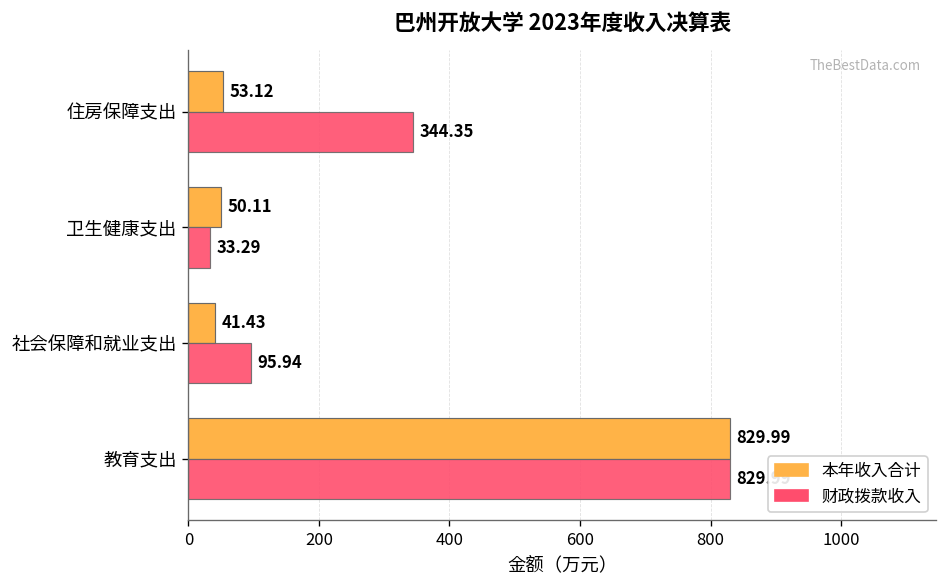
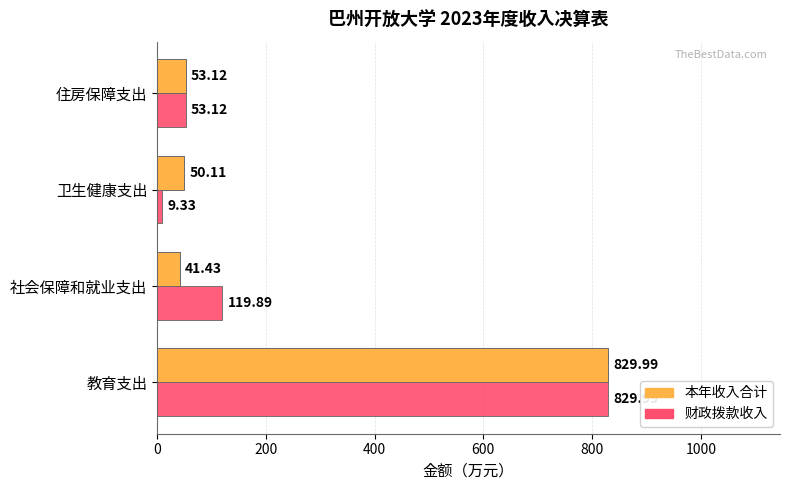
财政拨款收入, 住房保障支出: 344.35 -> 53.12
财政拨款收入, 卫生健康支出: 33.29 -> 9.33
财政拨款收入, 社会保障和就业支出: 95.94 -> 119.89
